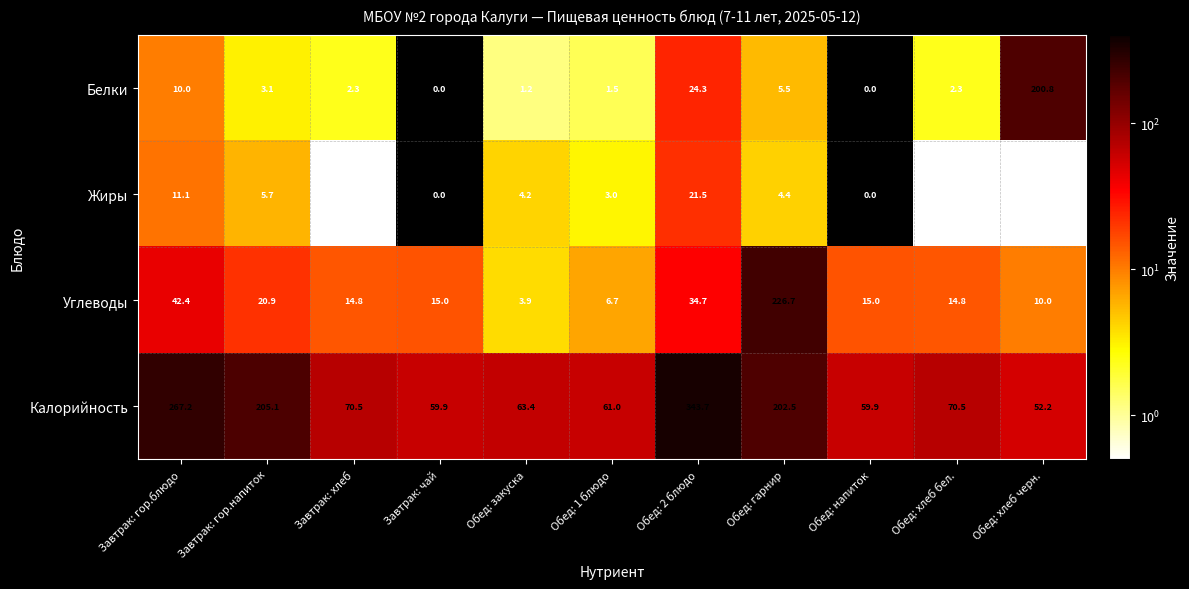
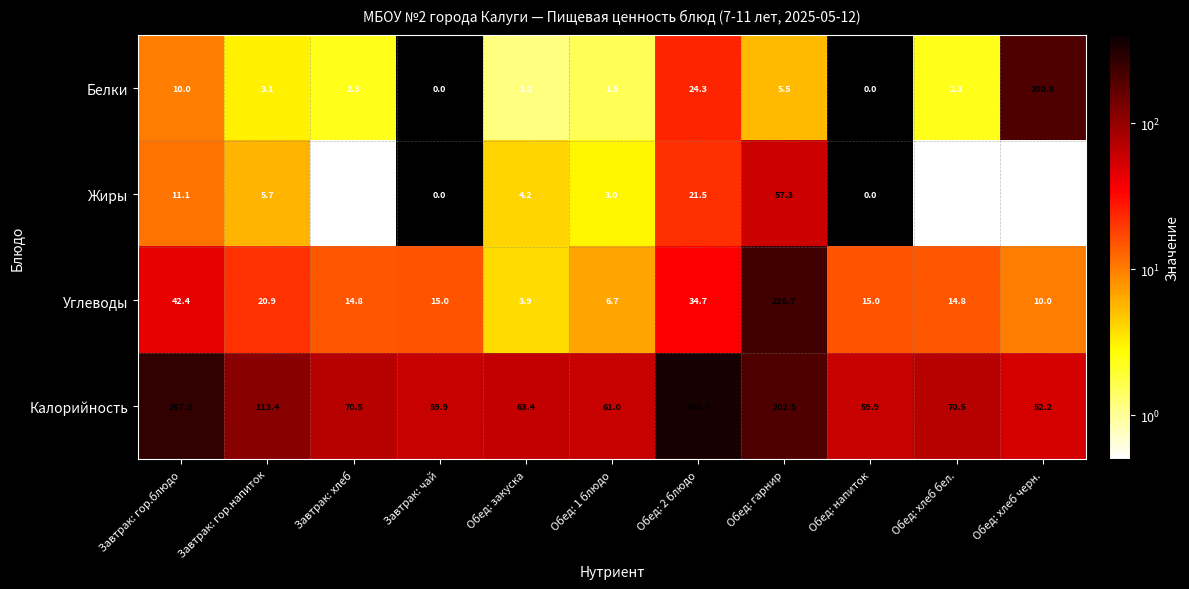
Жиры, Обед: гарнир: 4.4 -> 57.3
Калорийность, Завтрак: гор.напиток: 205.1 -> 113.4
